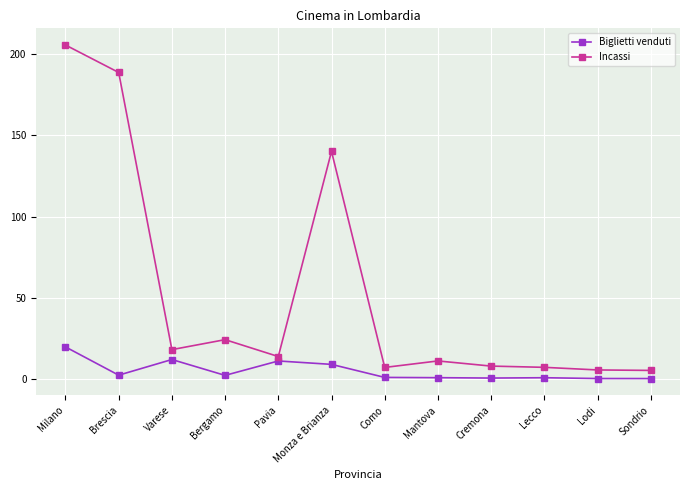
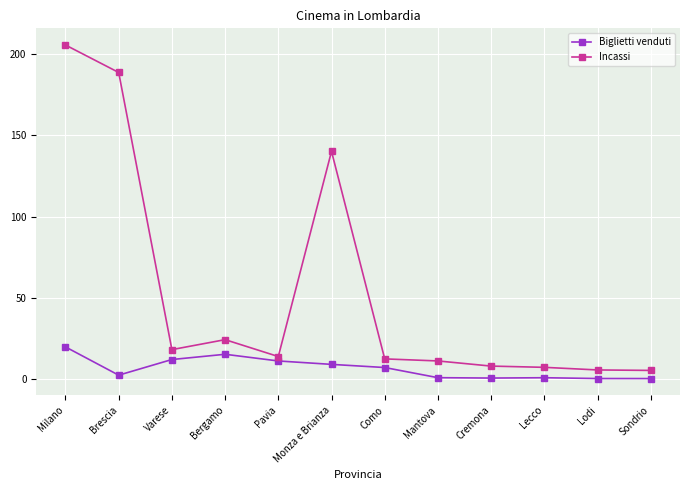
Biglietti venduti, Bergamo: 3 -> 15
Biglietti venduti, Como: 1 -> 7
Incassi, Como: 7 -> 13
